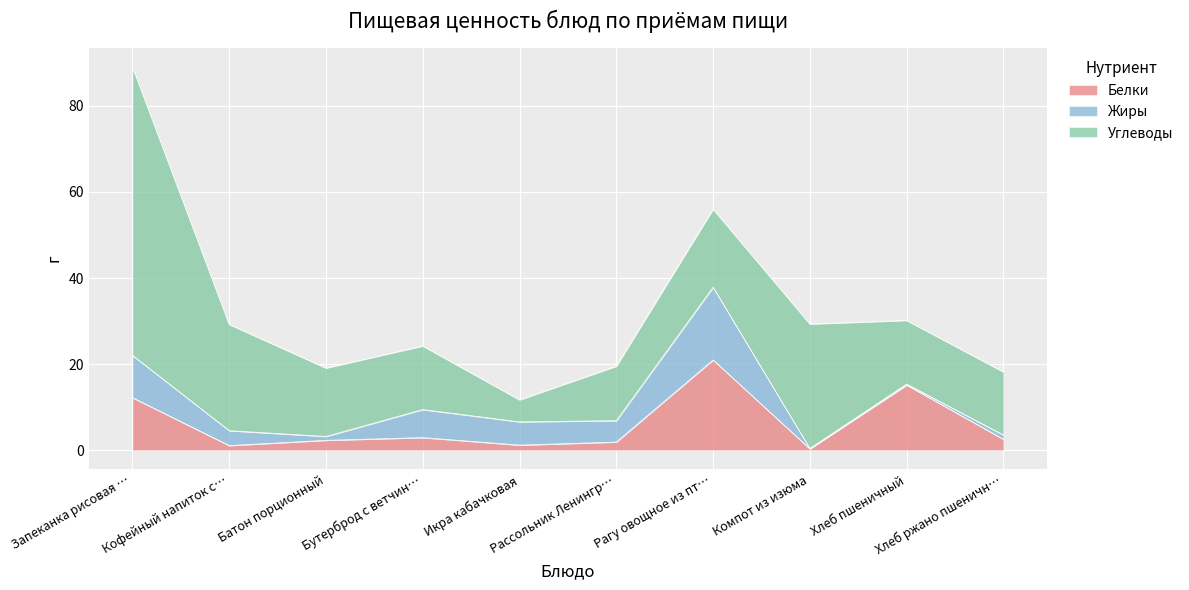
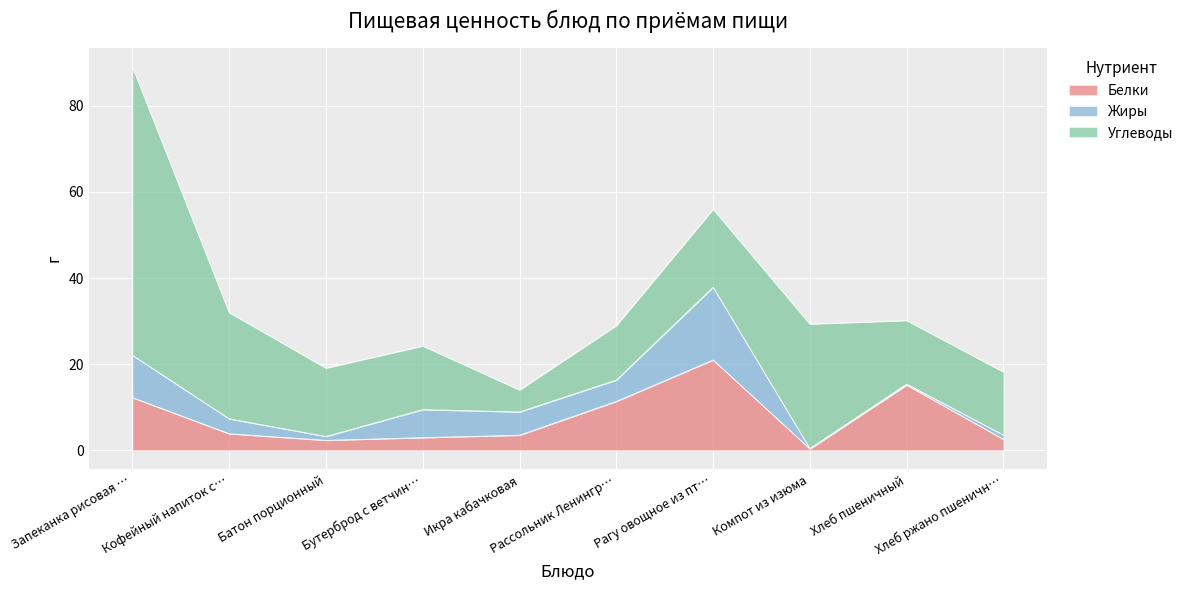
Белки, Кофейный напиток с…: 1 -> 4
Белки, Икра кабачковая: 1 -> 4
Белки, Рассольник Ленингр…: 2 -> 11
